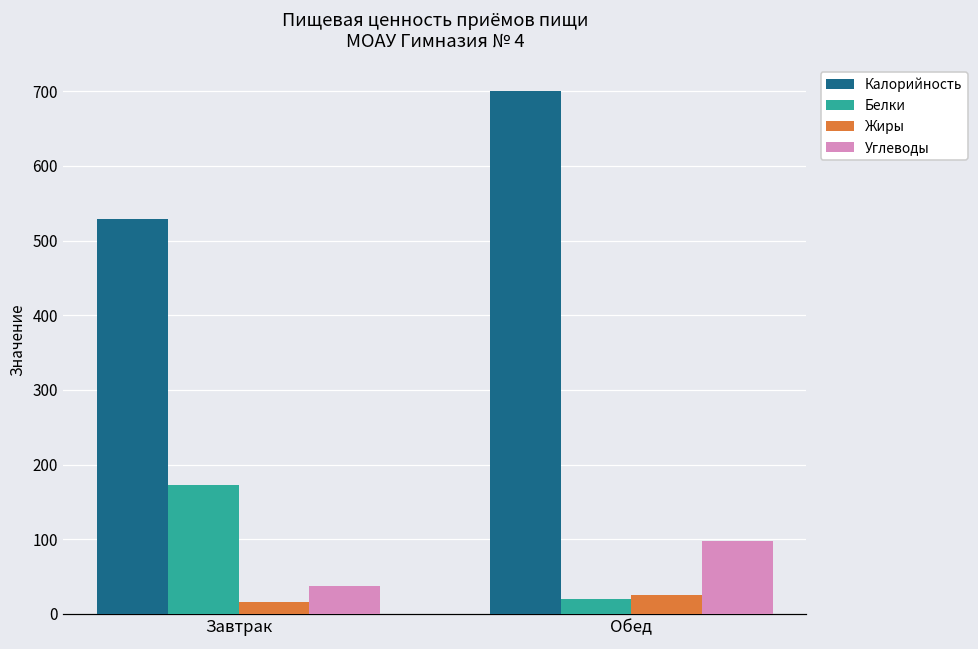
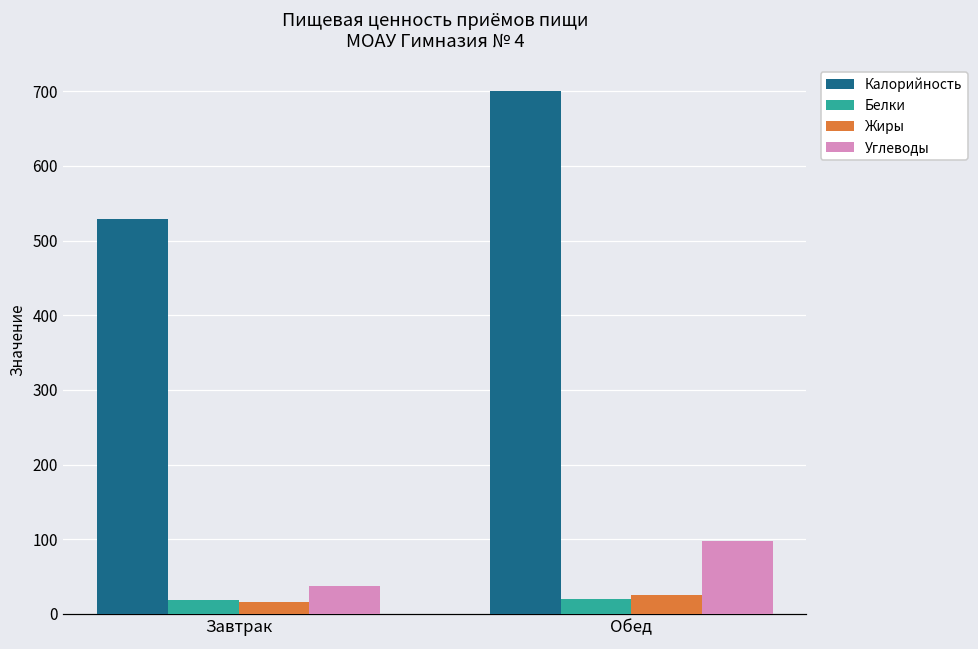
Белки, Завтрак: 170 -> 20
